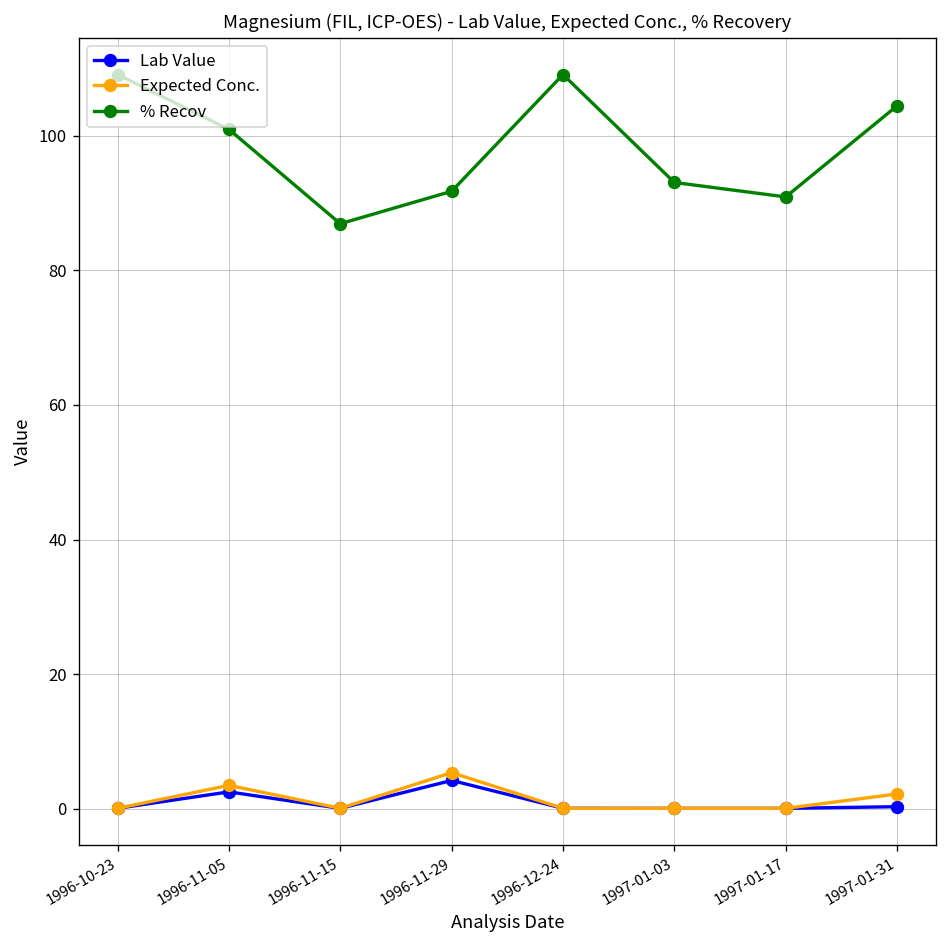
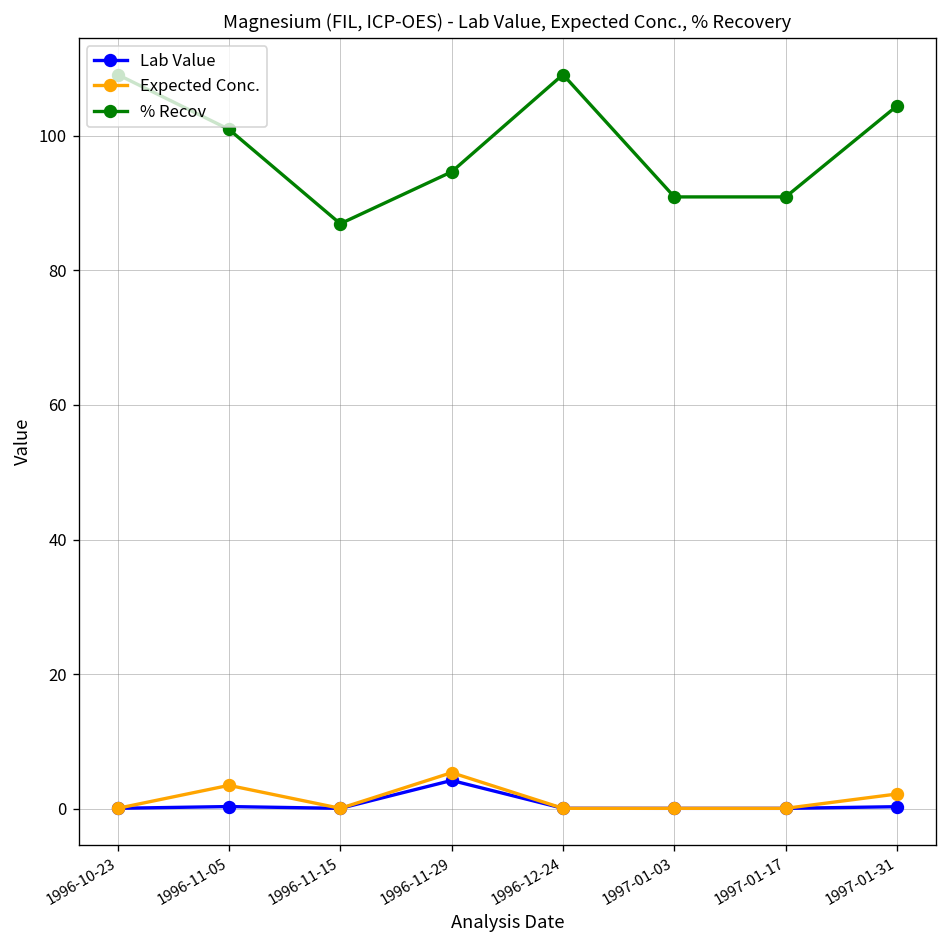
Lab Value, 1996-11-05: 3 -> 0
% Recov, 1996-11-29: 92 -> 95
% Recov, 1997-01-03: 93 -> 91
